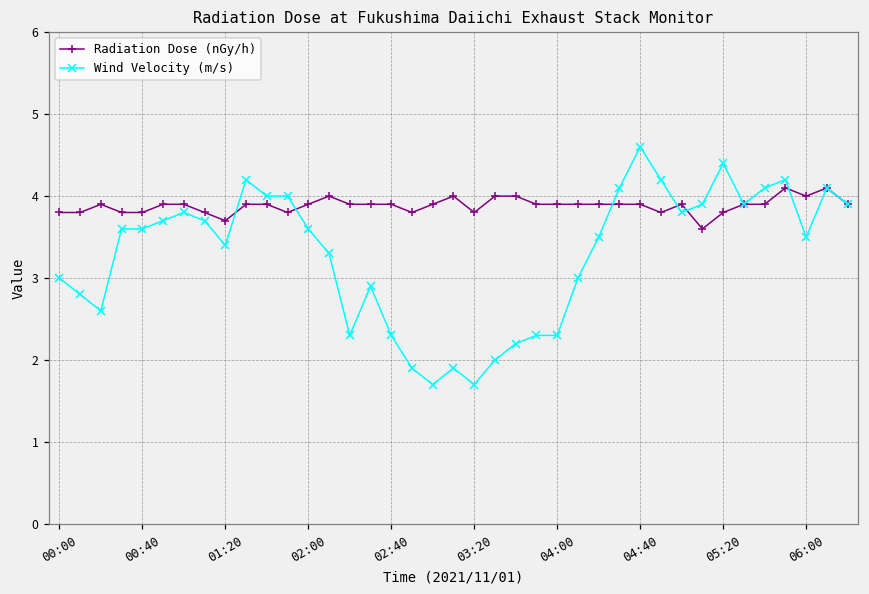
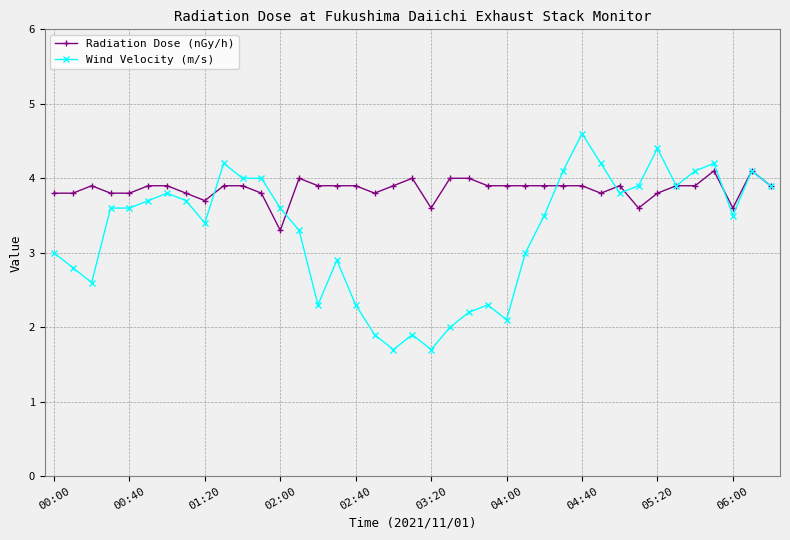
Radiation Dose (nGy/h), 02:00: 3.9 -> 3.3
Radiation Dose (nGy/h), 03:20: 3.8 -> 3.6
Wind Velocity (m/s), 04:00: 2.3 -> 2.1
Radiation Dose (nGy/h), 06:00: 4.0 -> 3.6
